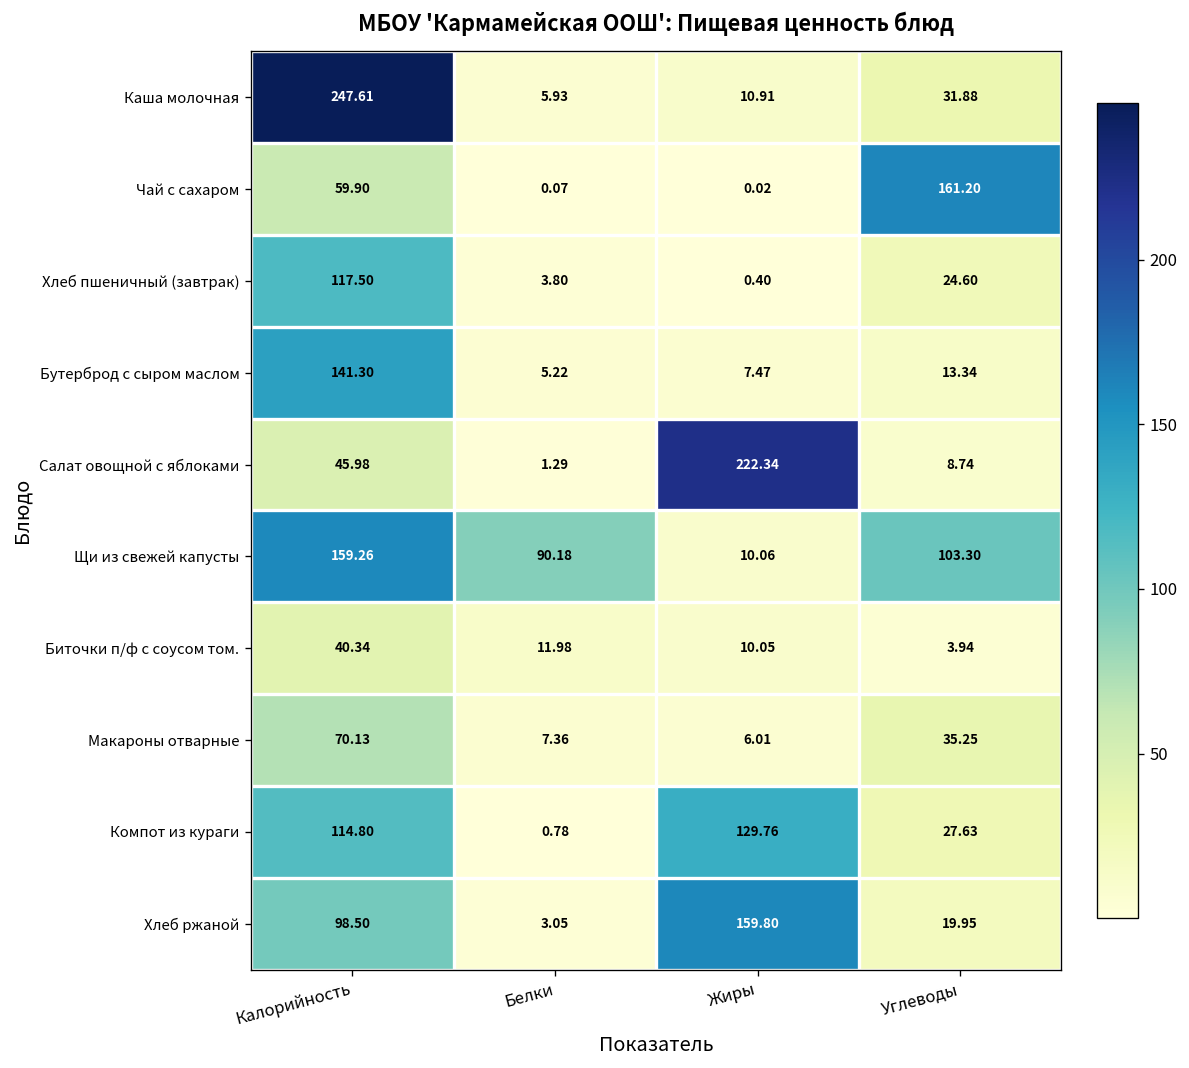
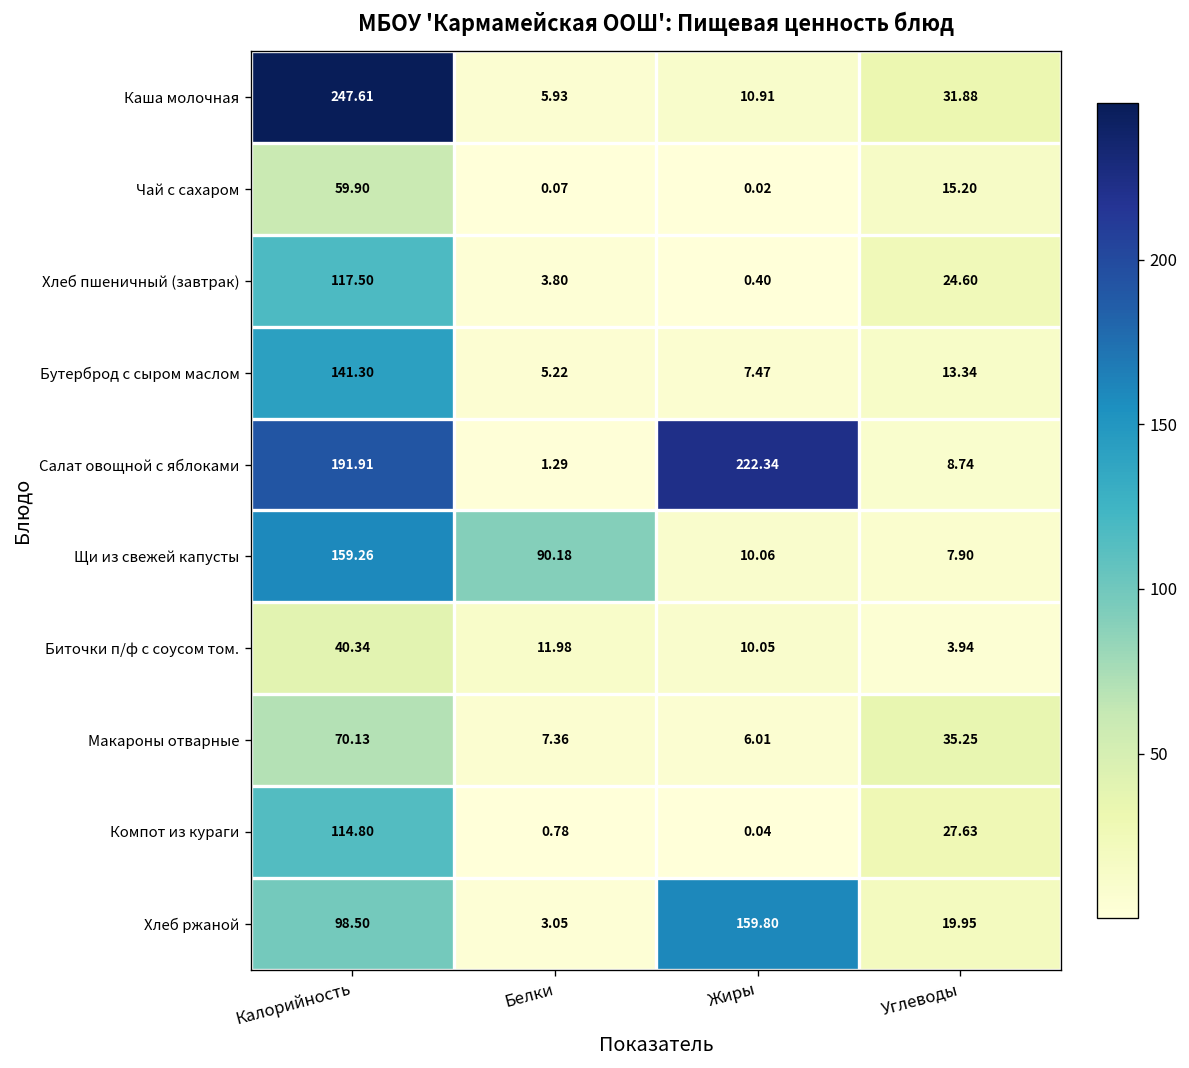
Чай с сахаром, Углеводы: 161.20 -> 15.20
Салат овощной с яблоками, Калорийность: 45.98 -> 191.91
Щи из свежей капусты, Углеводы: 103.30 -> 7.90
Компот из кураги, Жиры: 129.76 -> 0.04
